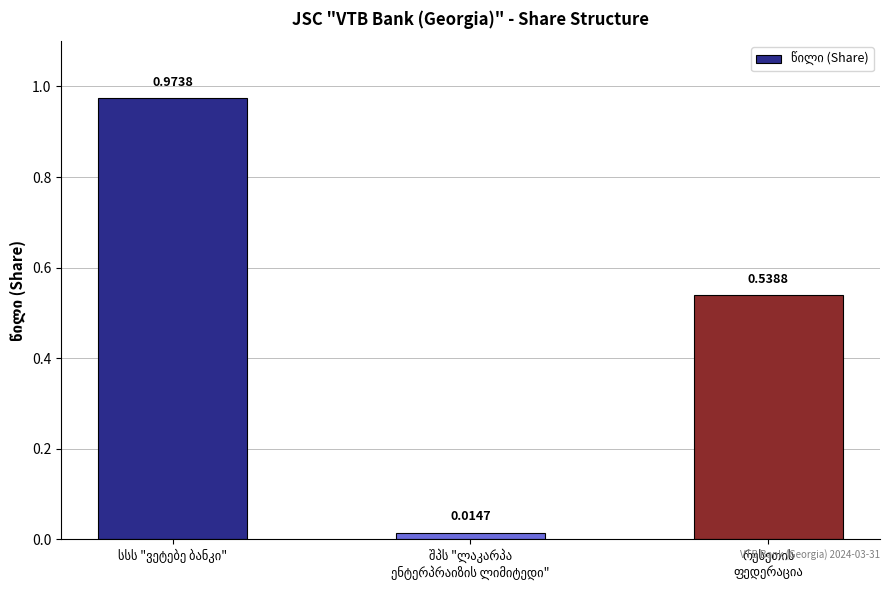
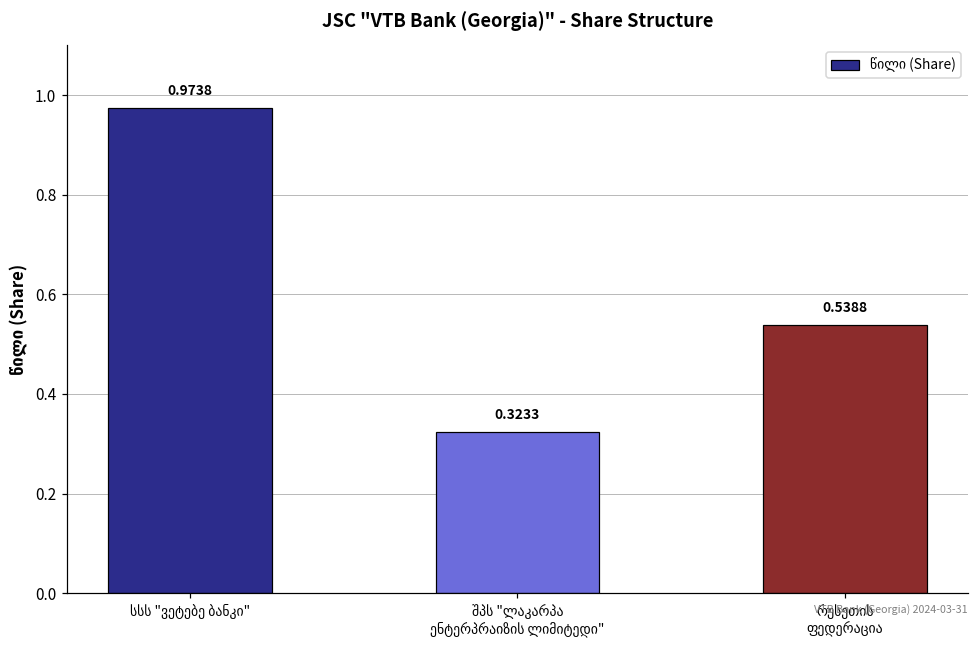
შპს "ლაკარპა ენტერპრაიზის ლიმიტედი": 0.0147 -> 0.3233
